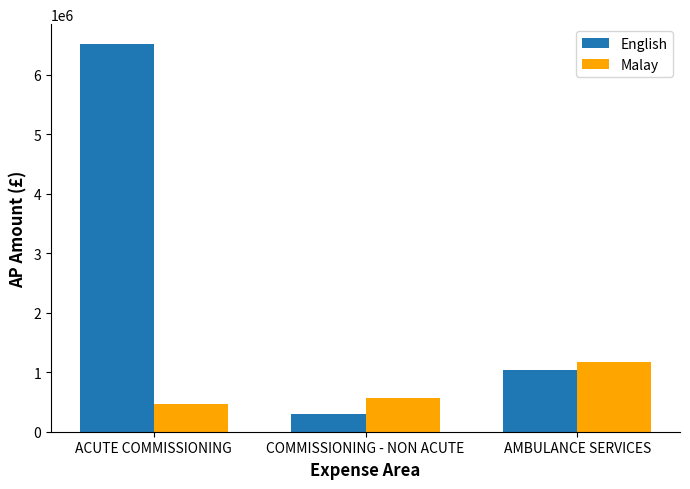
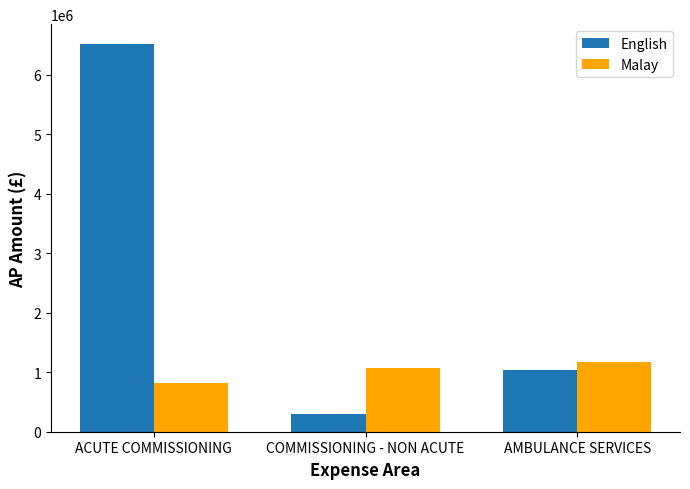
Malay, ACUTE COMMISSIONING: 500000 -> 800000
Malay, COMMISSIONING - NON ACUTE: 600000 -> 1100000
